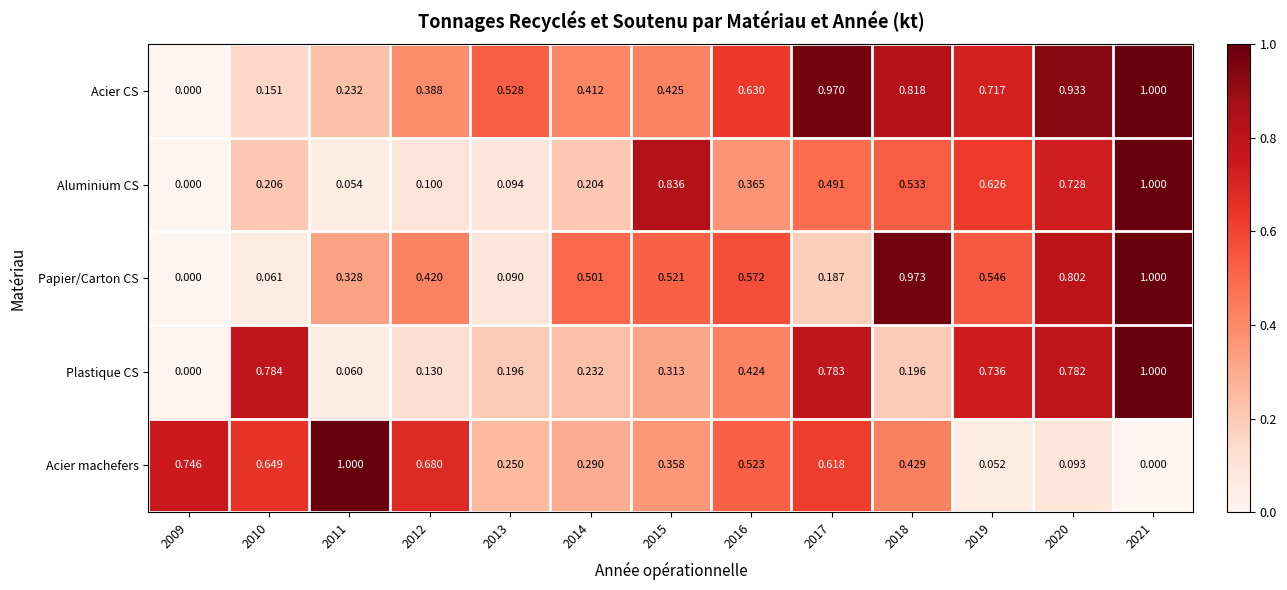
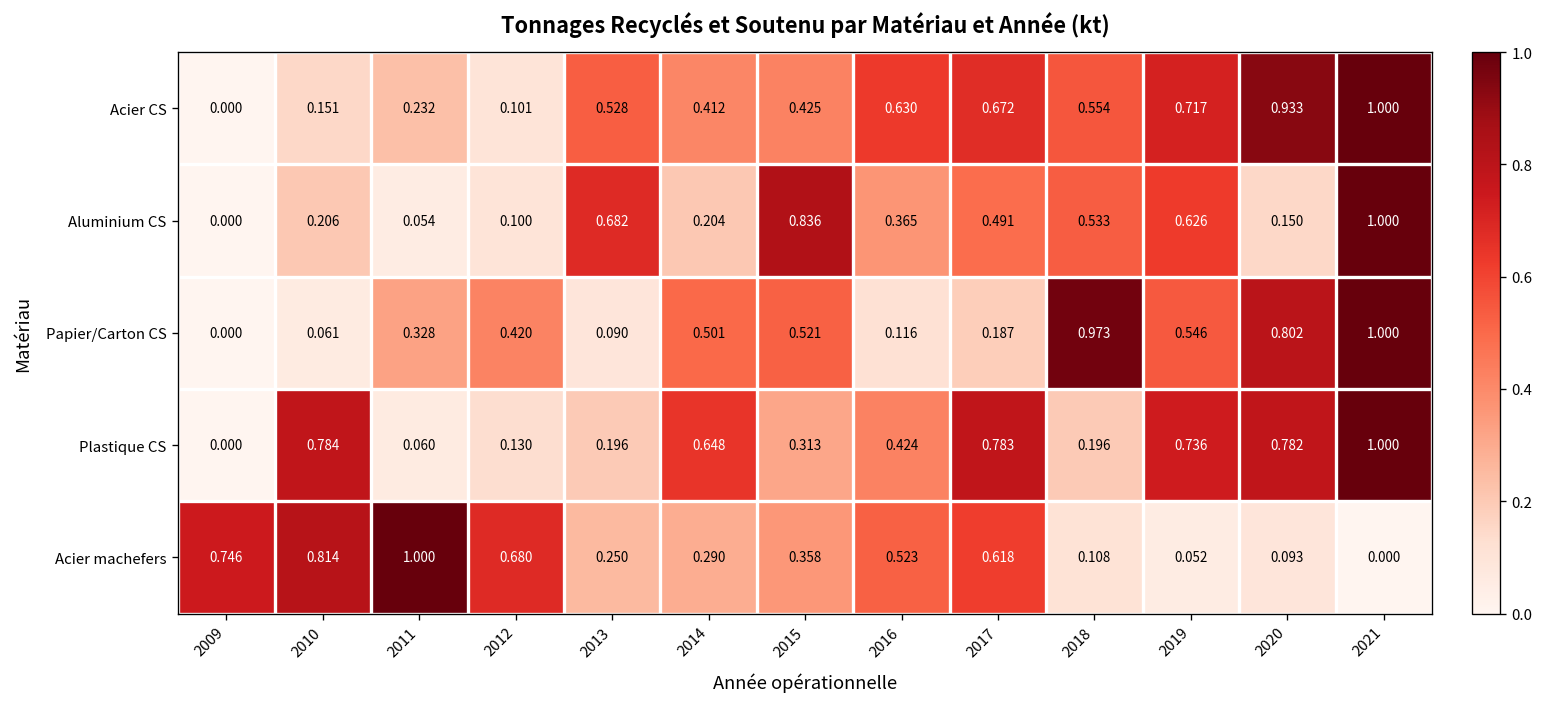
Acier CS, 2012: 0.388 -> 0.101
Acier CS, 2017: 0.970 -> 0.672
Acier CS, 2018: 0.818 -> 0.554
Aluminium CS, 2013: 0.094 -> 0.682
Aluminium CS, 2020: 0.728 -> 0.150
Papier/Carton CS, 2016: 0.572 -> 0.116
Plastique CS, 2014: 0.232 -> 0.648
Acier machefers, 2010: 0.649 -> 0.814
Acier machefers, 2018: 0.429 -> 0.108
